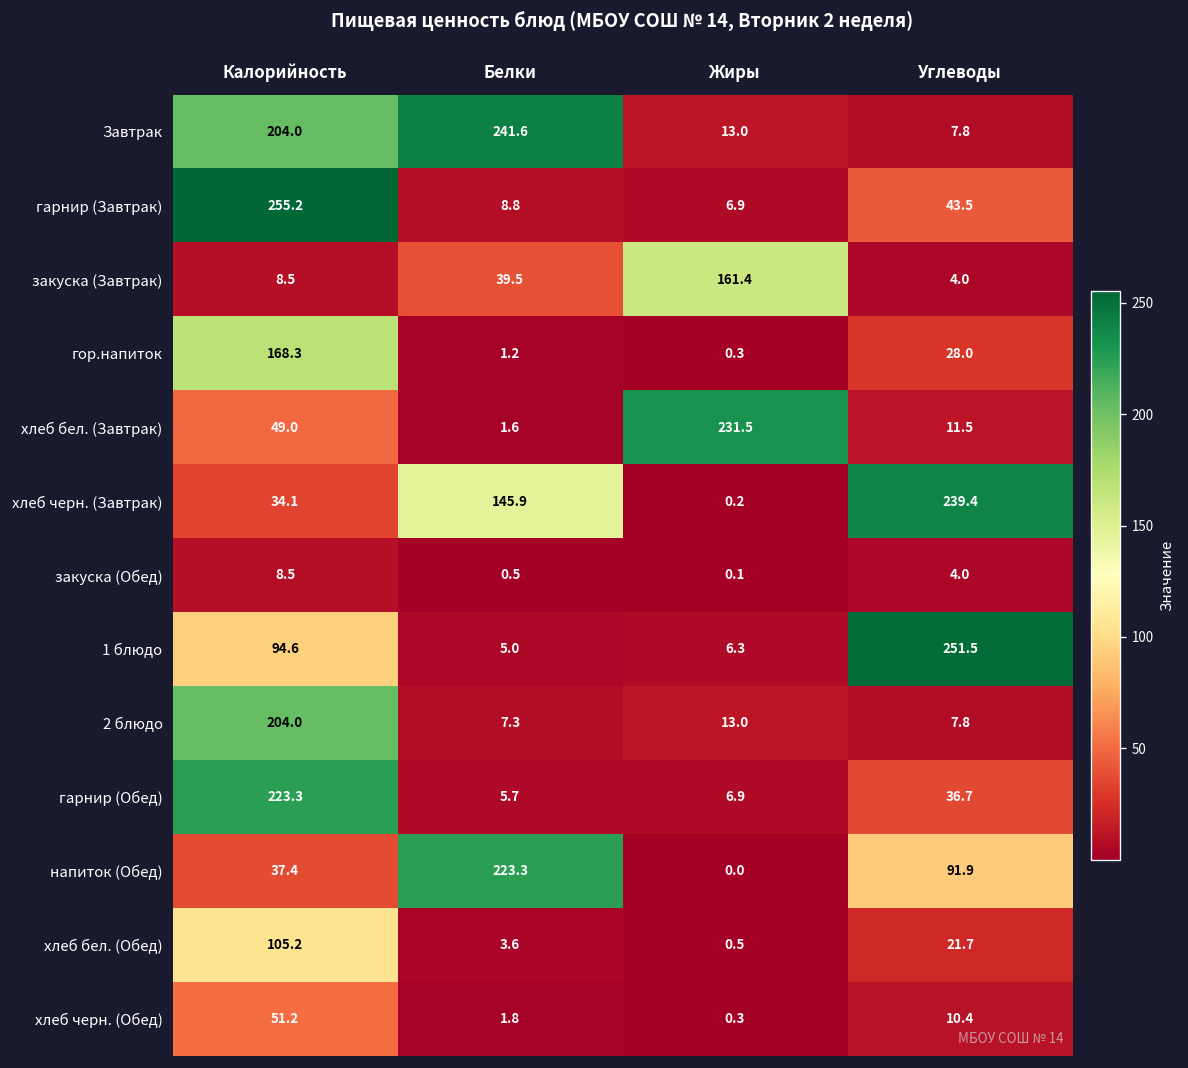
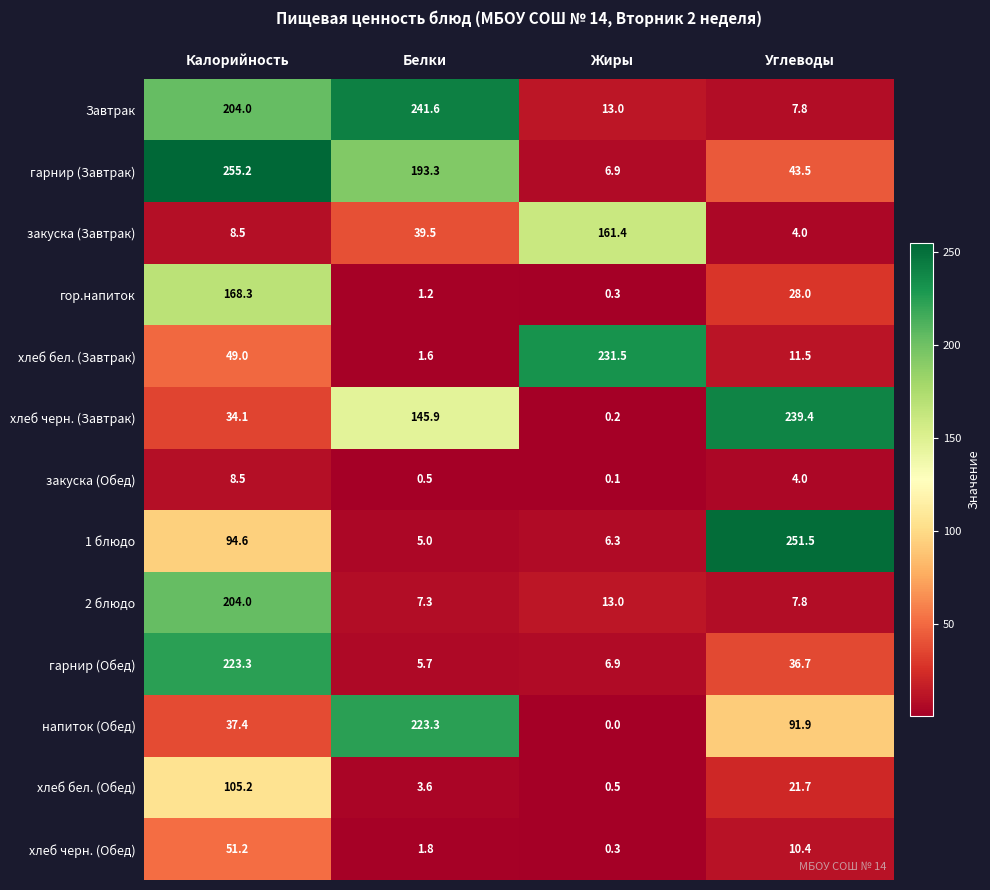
гарнир (Завтрак), Белки: 8.8 -> 193.3
